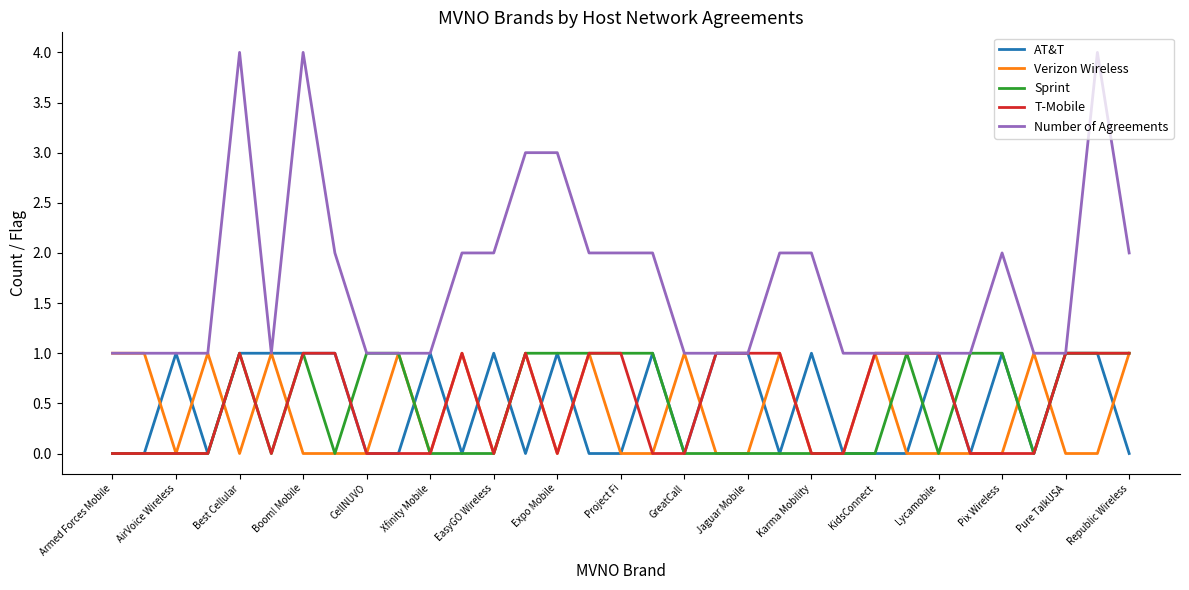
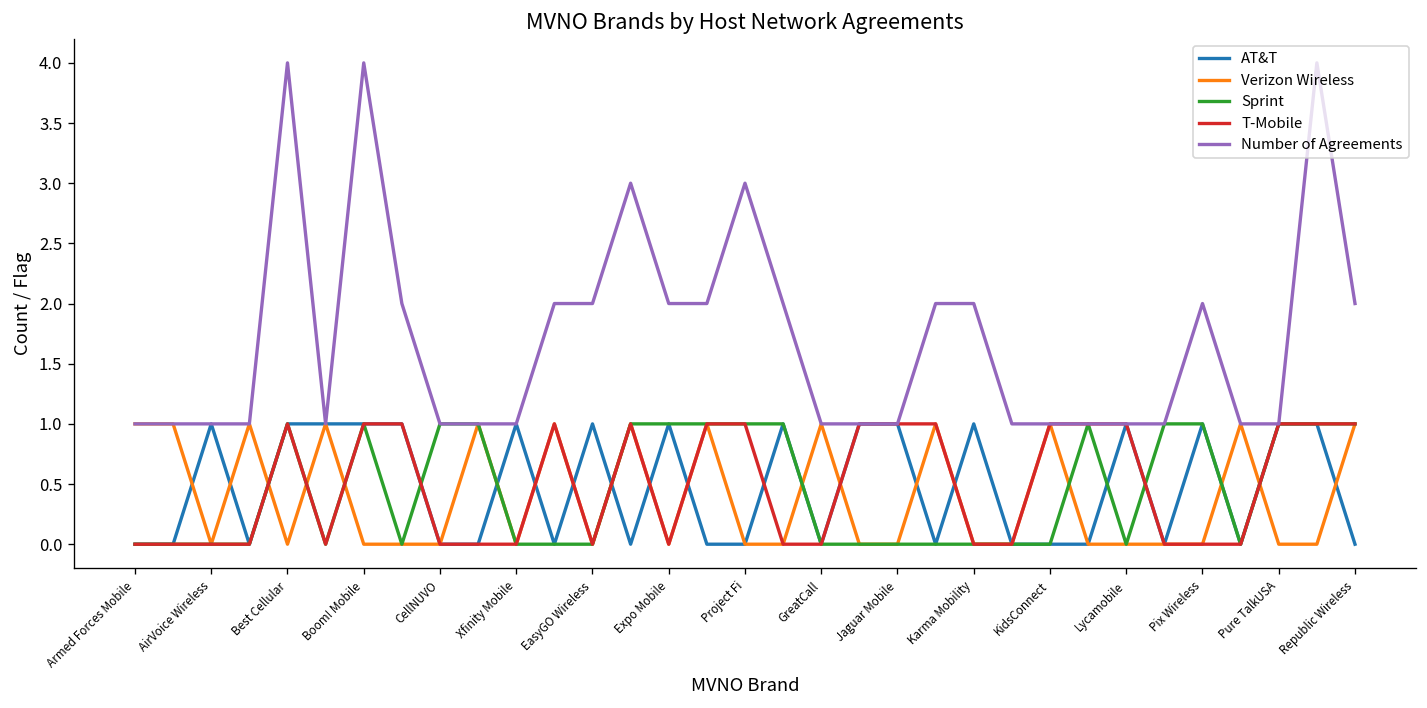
Number of Agreements, Expo Mobile: 3 -> 2
Number of Agreements, Project Fi: 2 -> 3
